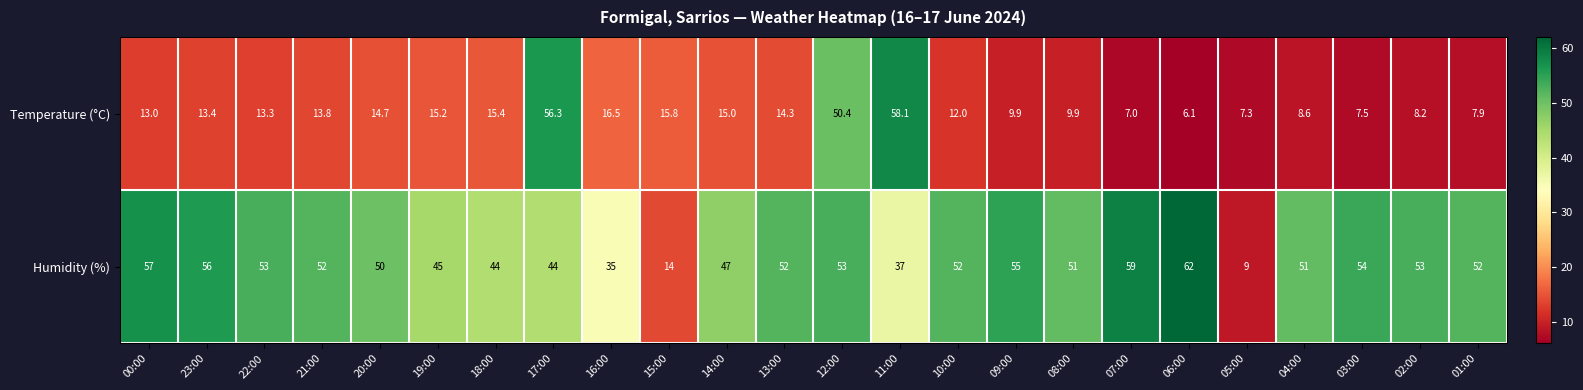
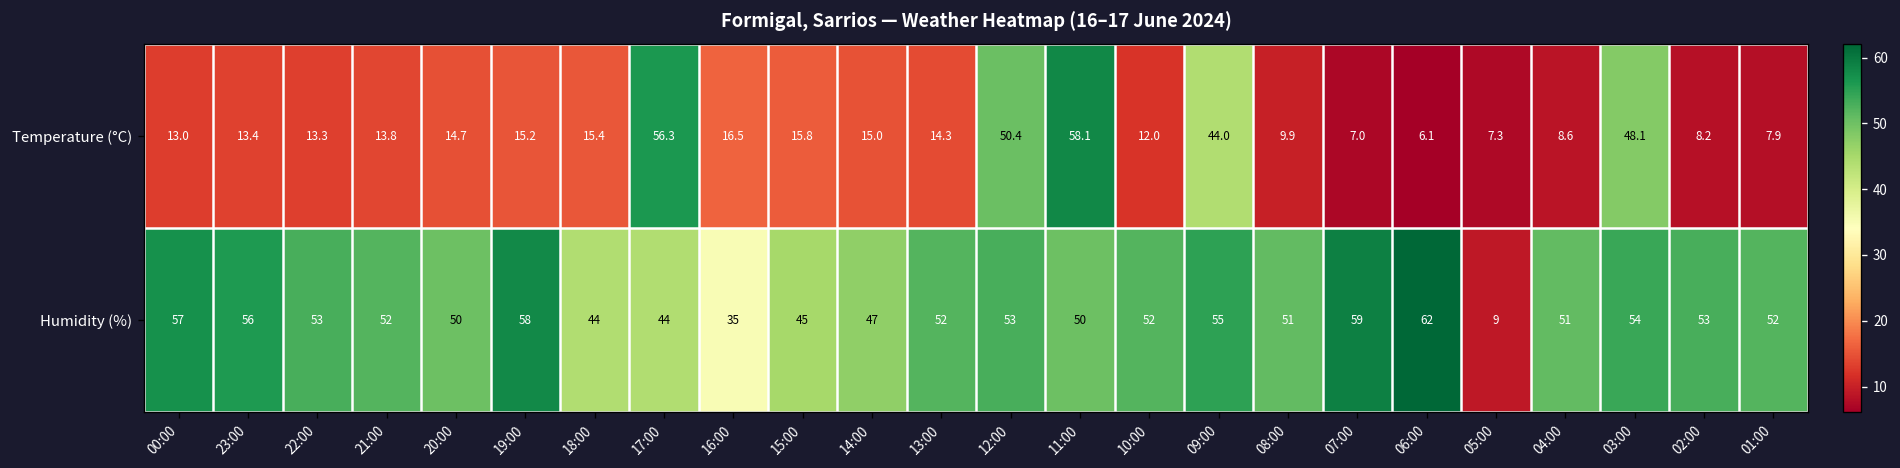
Temperature (°C), 09:00: 9.9 -> 44.0
Temperature (°C), 03:00: 7.5 -> 48.1
Humidity (%), 19:00: 45 -> 58
Humidity (%), 15:00: 14 -> 45
Humidity (%), 11:00: 37 -> 50
